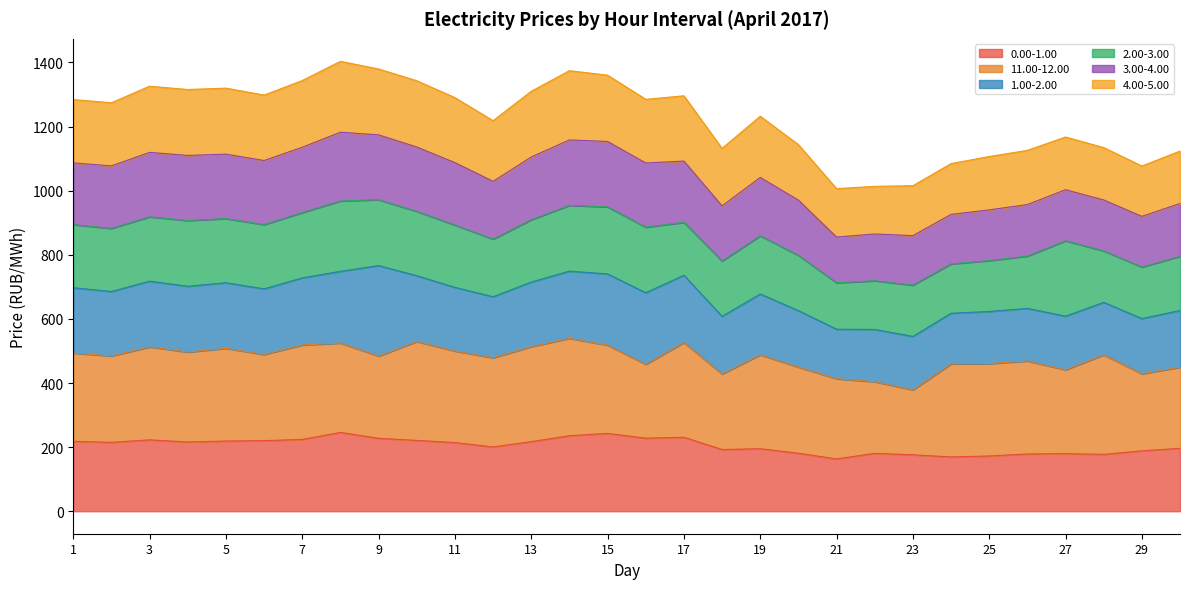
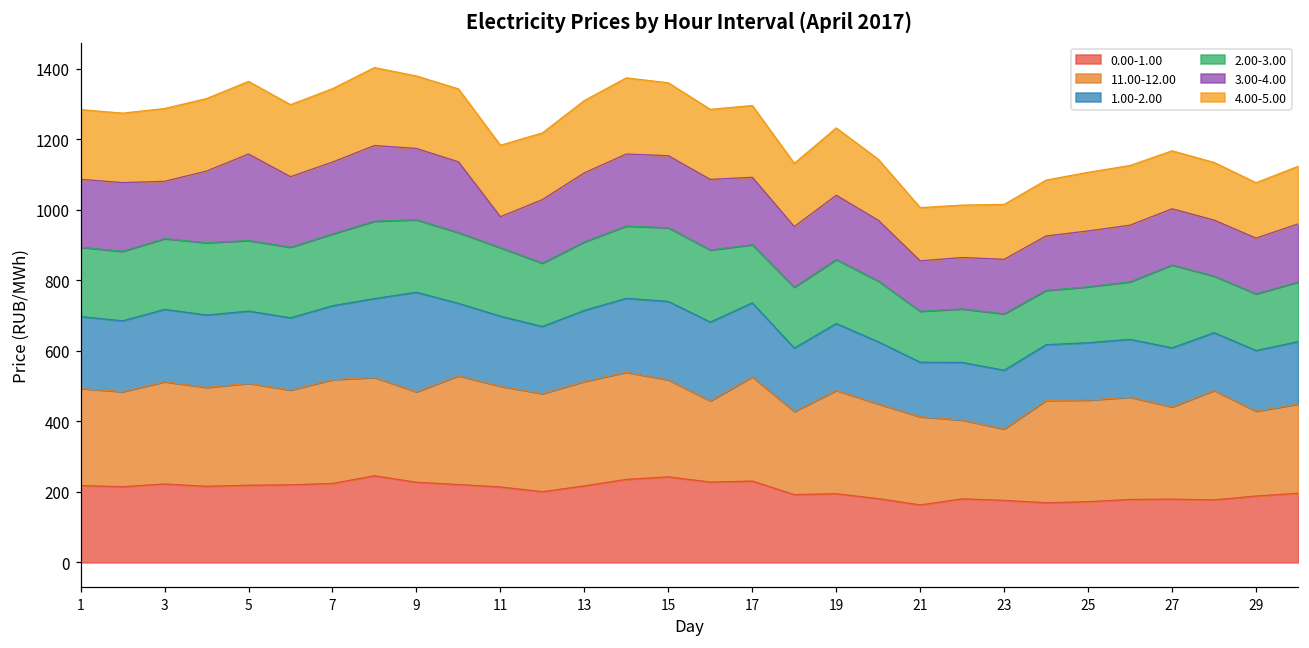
3.00-4.00, 3: 200 -> 160
3.00-4.00, 5: 200 -> 250
3.00-4.00, 11: 190 -> 90
